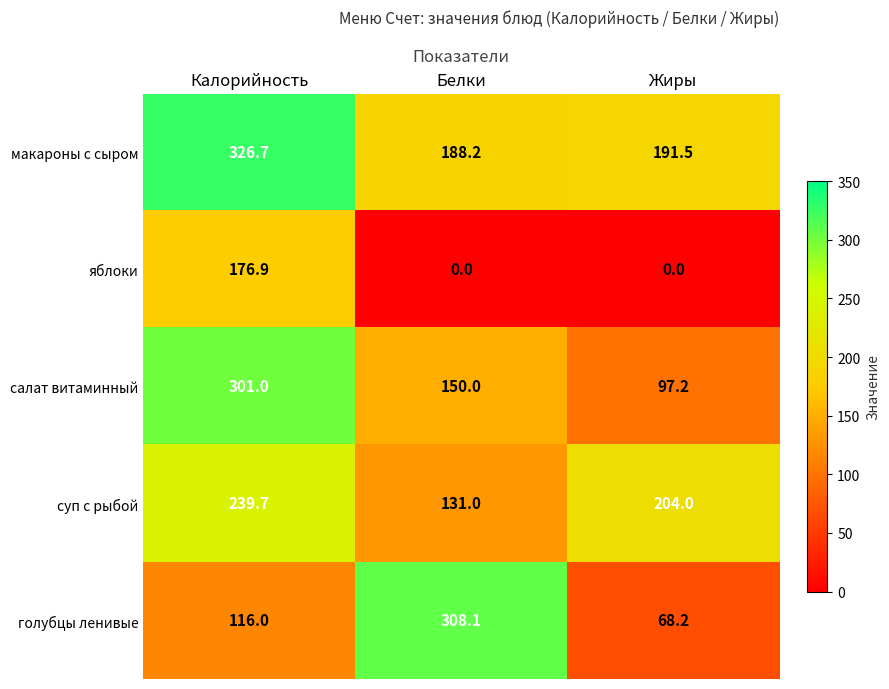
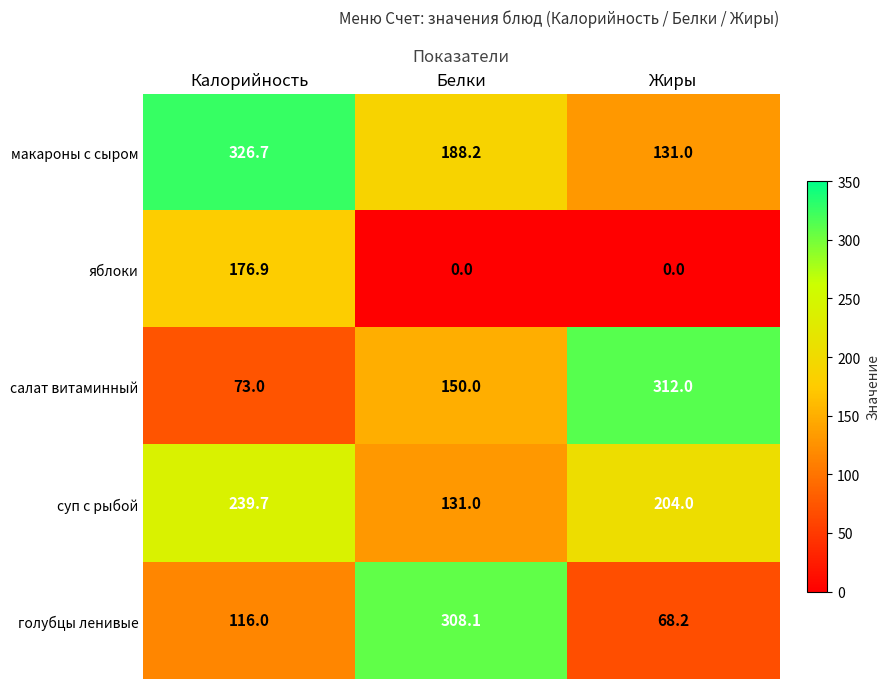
макароны с сыром, Жиры: 191.5 -> 131.0
салат витаминный, Калорийность: 301.0 -> 73.0
салат витаминный, Жиры: 97.2 -> 312.0
